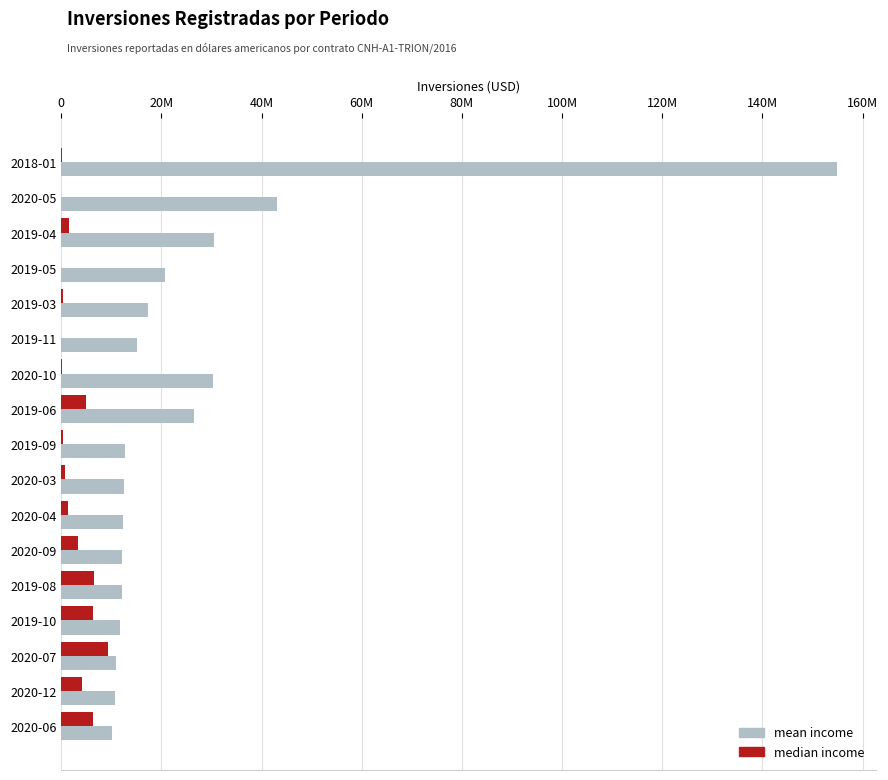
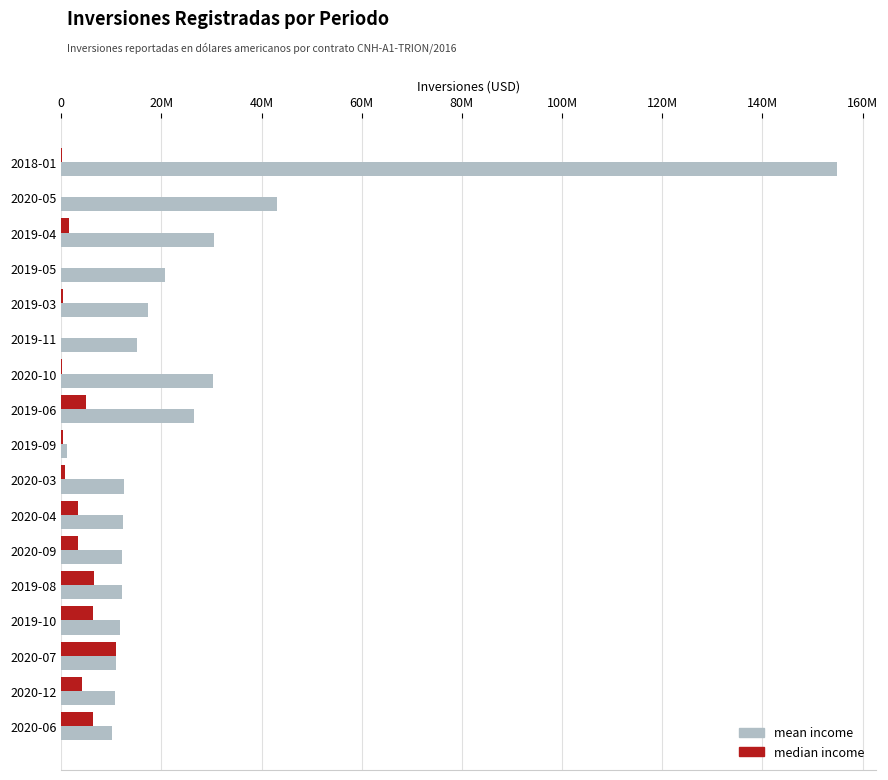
mean income, 2019-09: 13000000 -> 1000000
median income, 2020-04: 1000000 -> 3000000
median income, 2020-07: 9000000 -> 11000000
